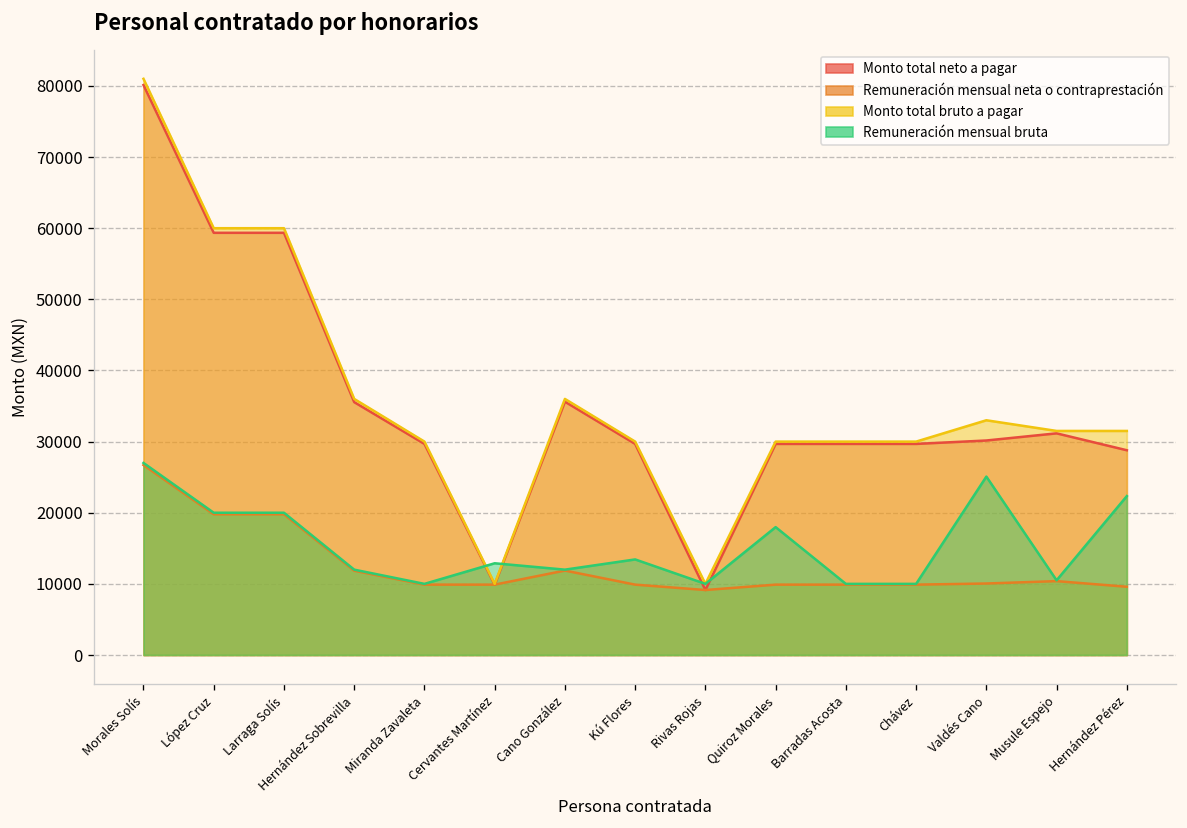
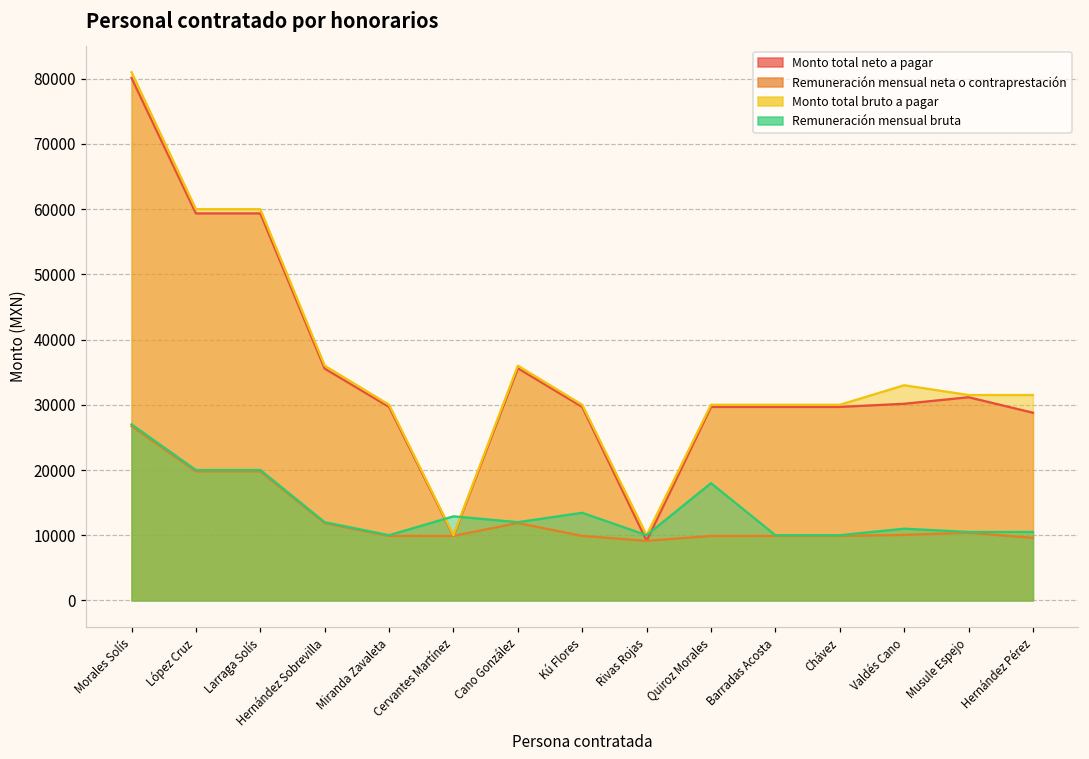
Remuneración mensual bruta, Valdés Cano: 25000 -> 11000
Remuneración mensual bruta, Hernández Pérez: 22000 -> 11000
